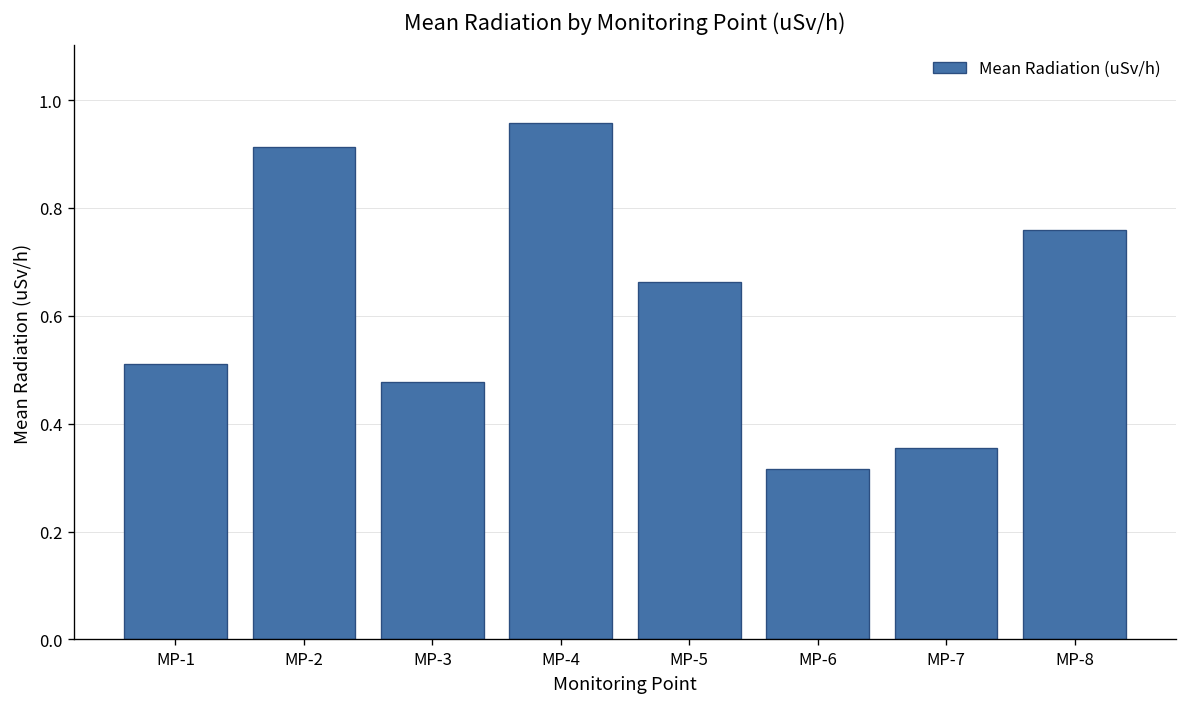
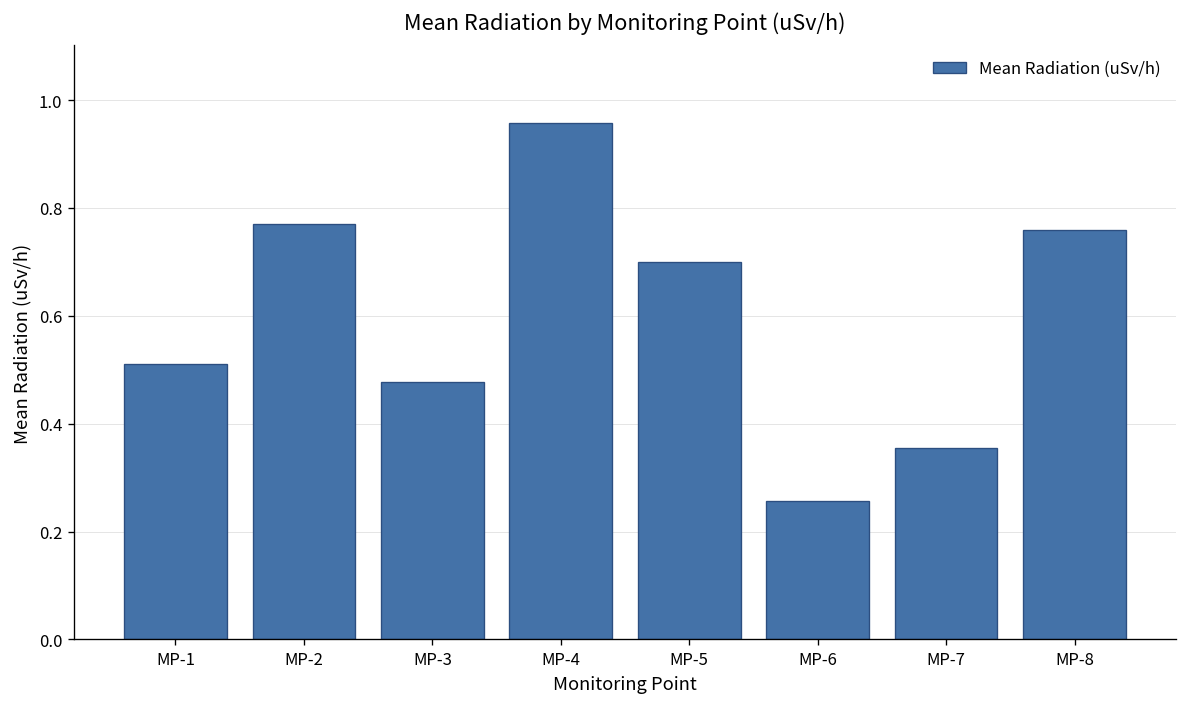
MP-2: 0.91 -> 0.77
MP-5: 0.66 -> 0.70
MP-6: 0.32 -> 0.26
